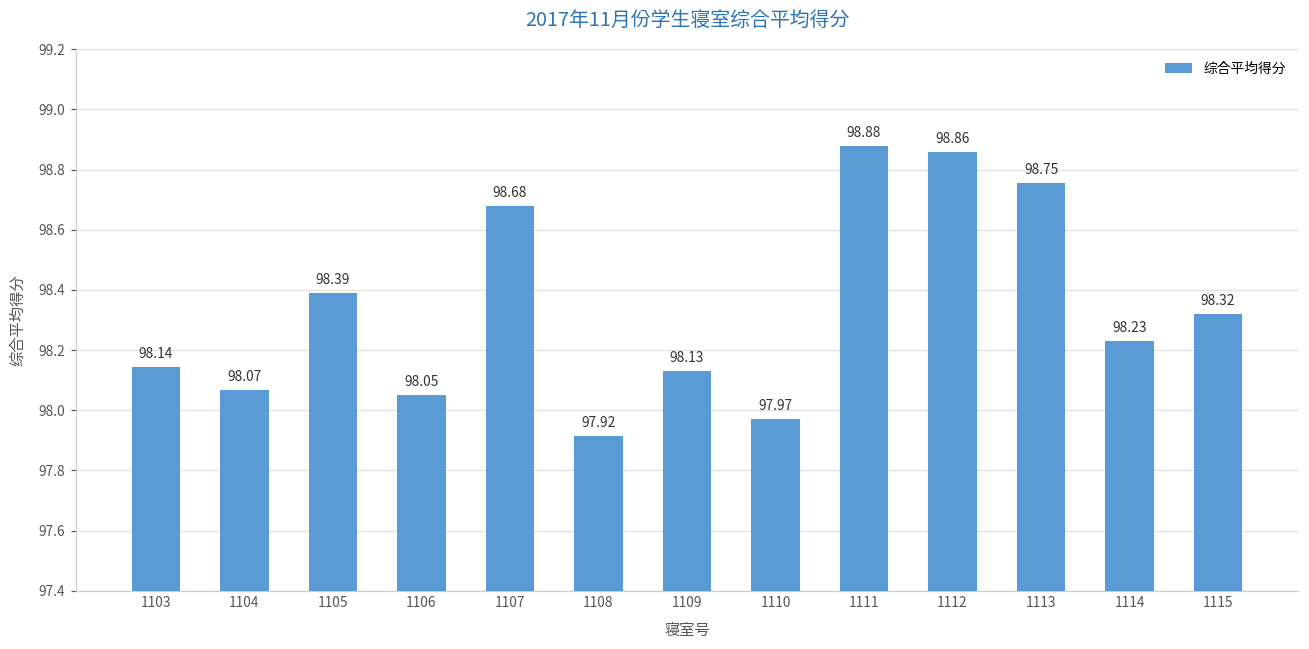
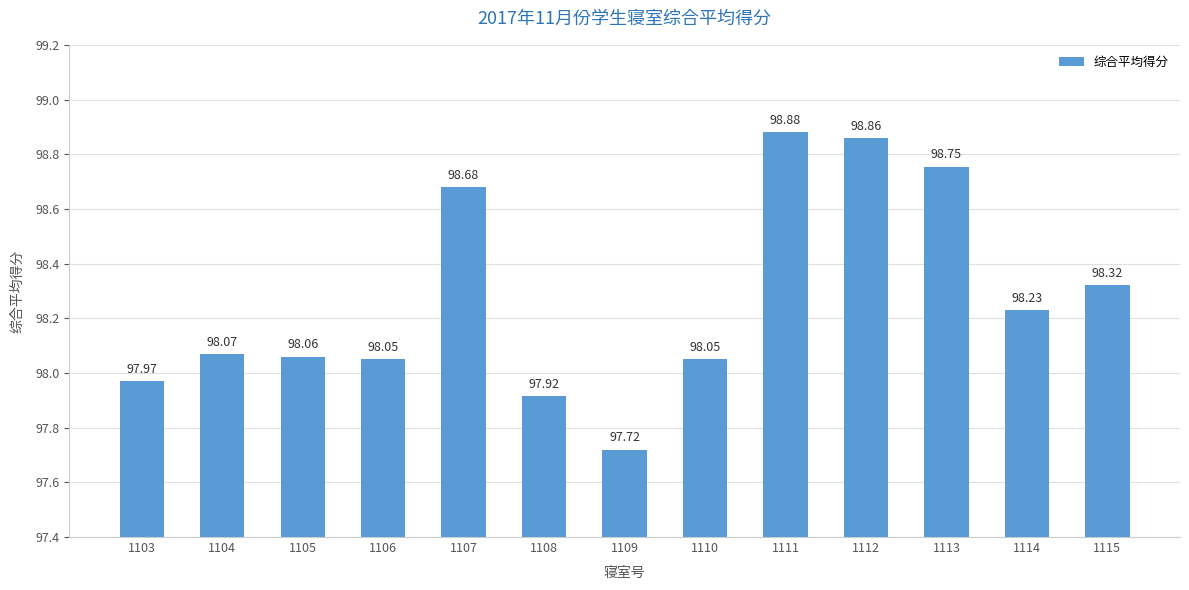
1103: 98.14 -> 97.97
1105: 98.39 -> 98.06
1109: 98.13 -> 97.72
1110: 97.97 -> 98.05
